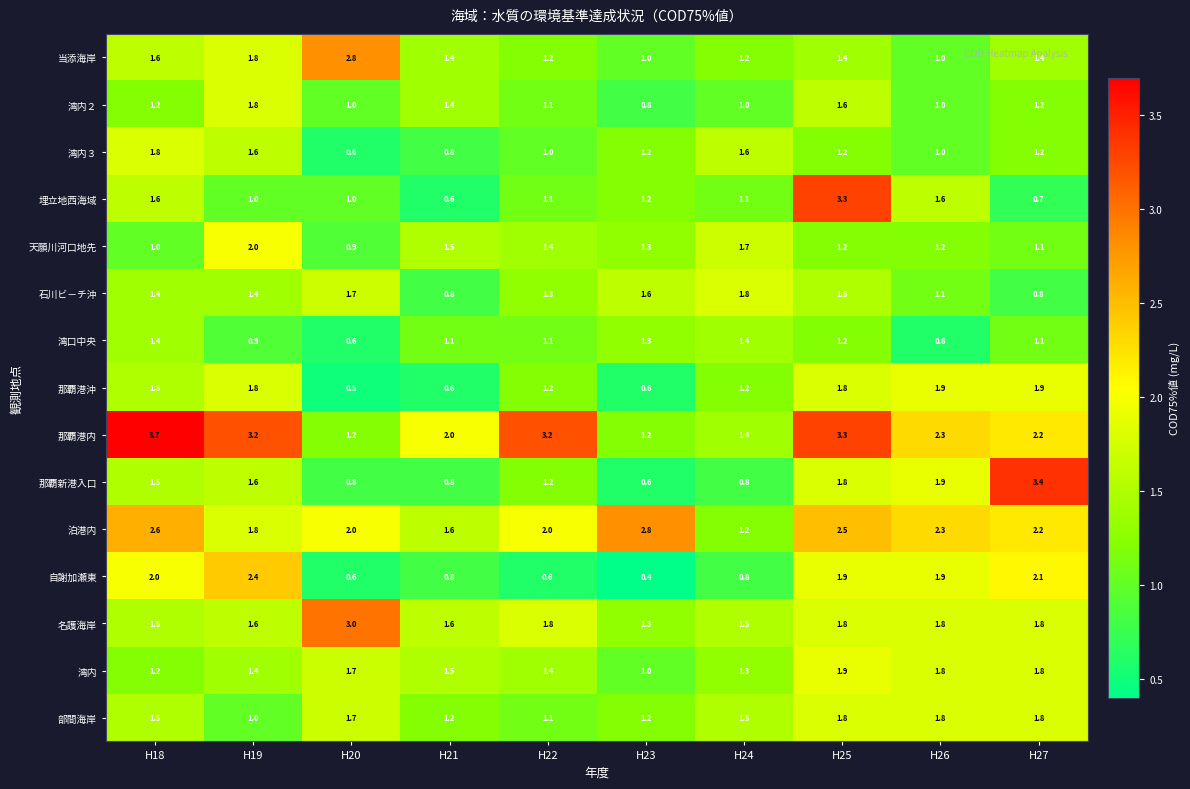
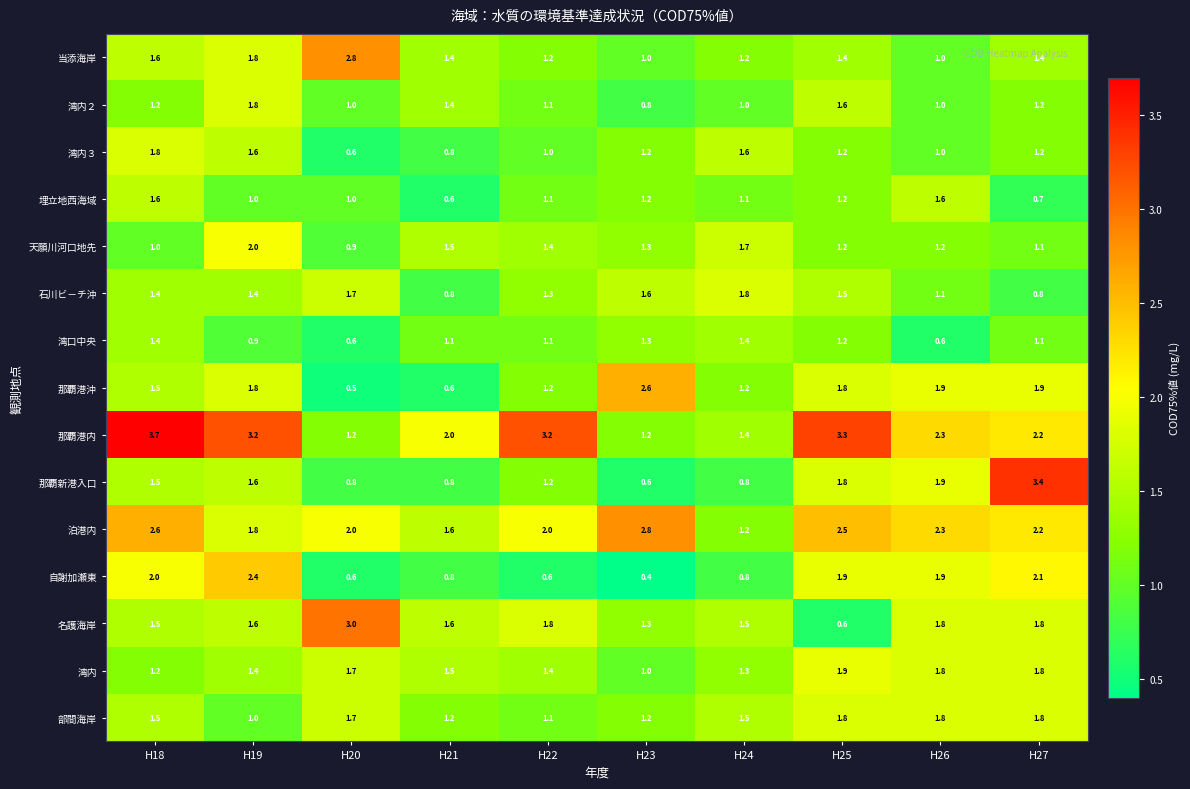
埋立地西海域, H25: 3.3 -> 1.2
那覇港沖, H23: 0.6 -> 2.6
名護海岸, H25: 1.8 -> 0.6
